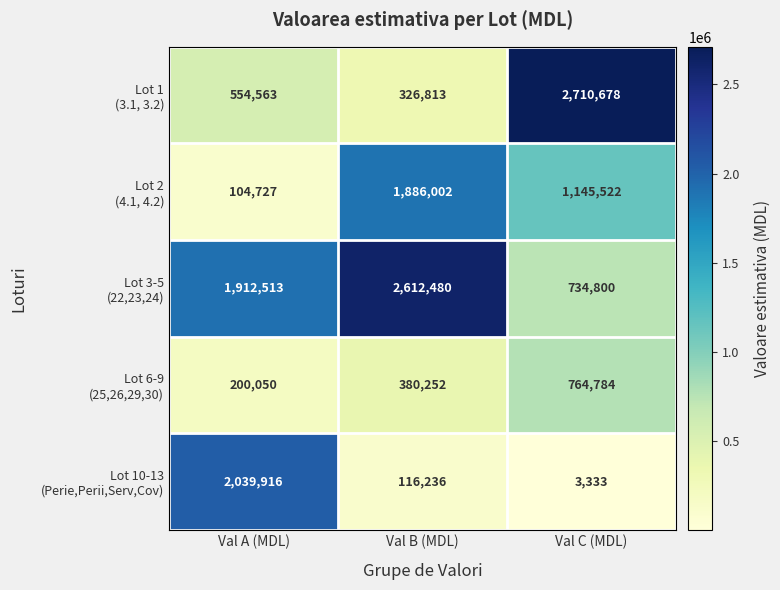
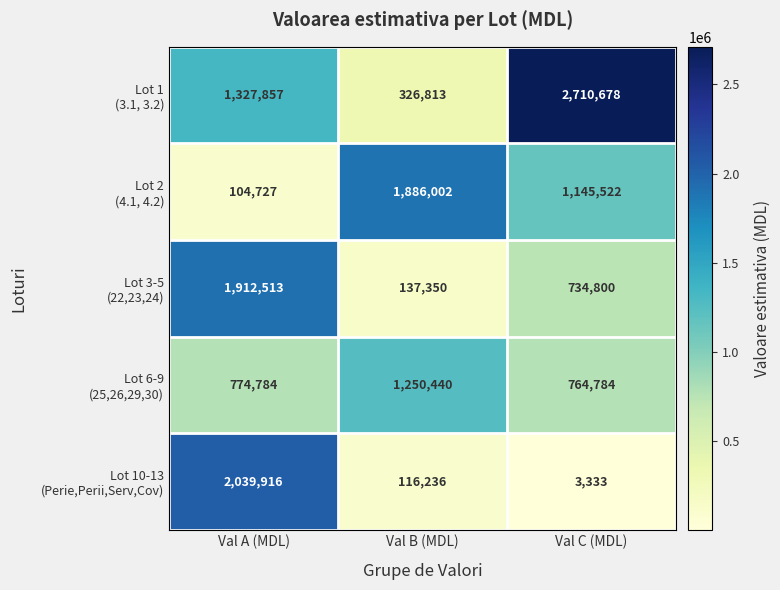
Lot 1 (3.1, 3.2), Val A (MDL): 554,563 -> 1,327,857
Lot 3-5 (22,23,24), Val B (MDL): 2,612,480 -> 137,350
Lot 6-9 (25,26,29,30), Val A (MDL): 200,050 -> 774,784
Lot 6-9 (25,26,29,30), Val B (MDL): 380,252 -> 1,250,440
